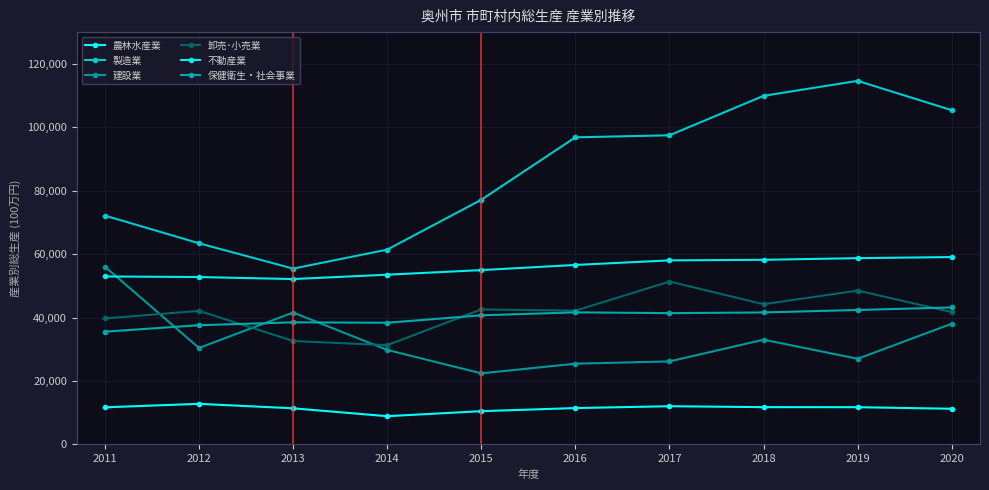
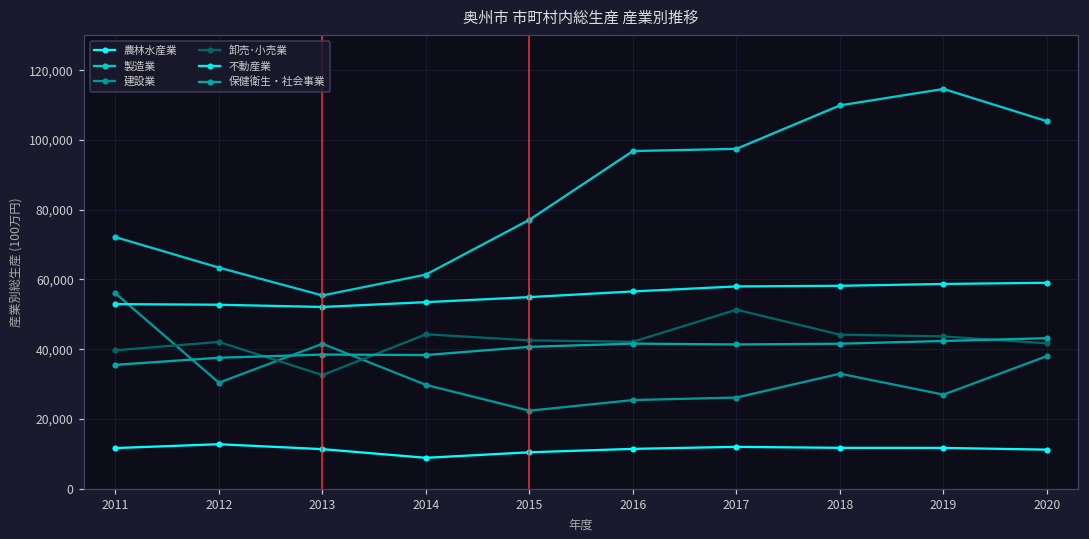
卸売･小売業, 2014: 31,000 -> 44,000
卸売･小売業, 2019: 48,000 -> 44,000
